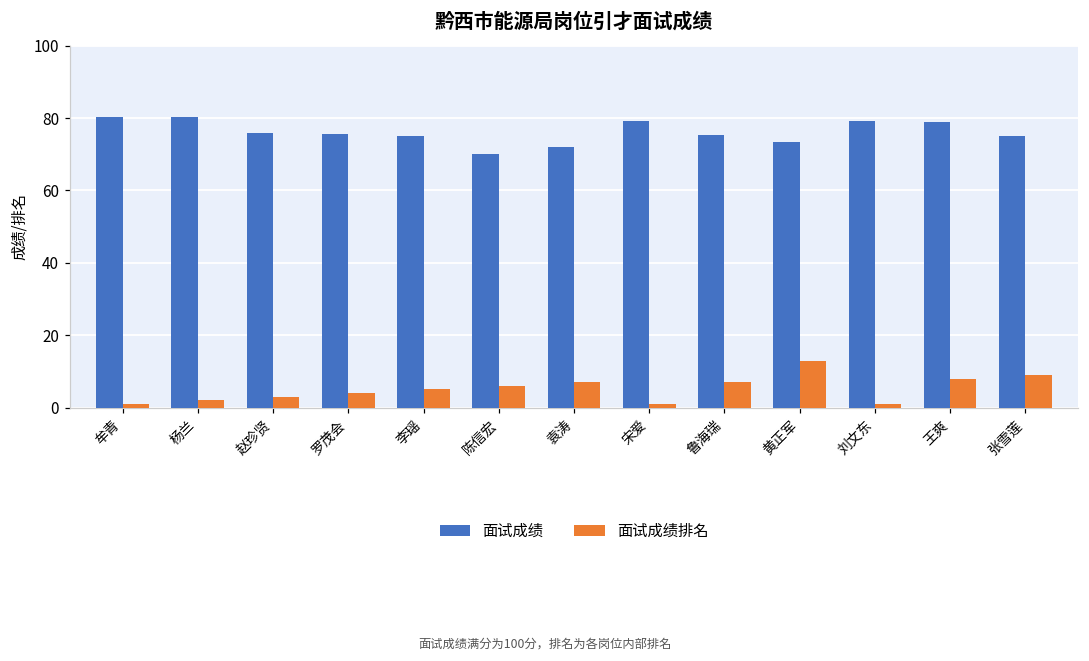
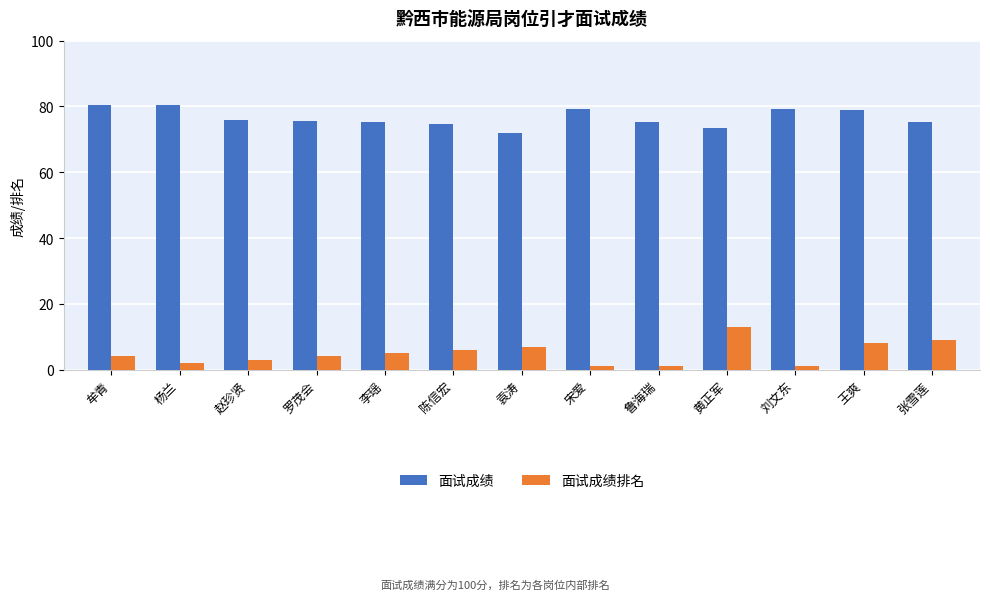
面试成绩排名, 牟青: 1 -> 4
面试成绩, 陈信宏: 70 -> 75
面试成绩排名, 鲁海瑞: 7 -> 1
